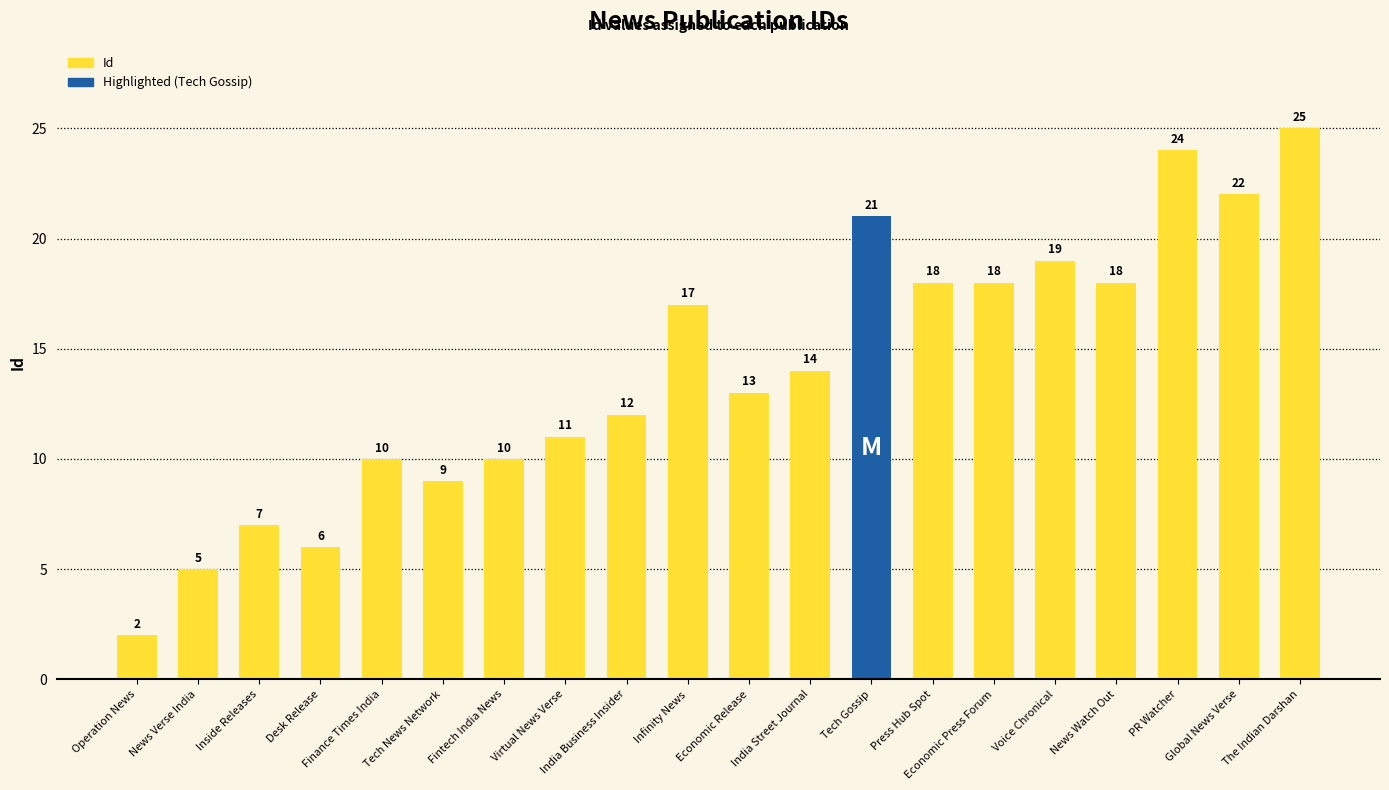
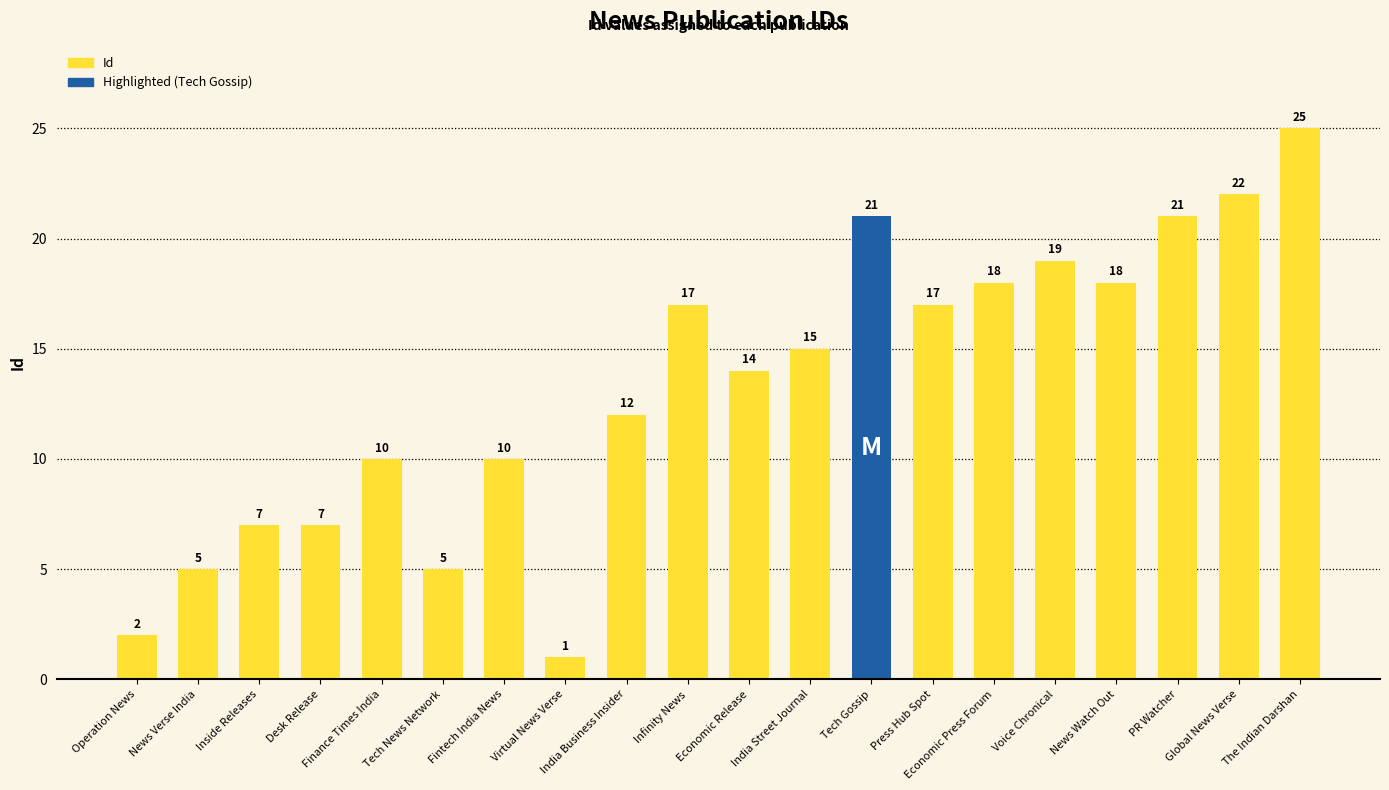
Desk Release: 6 -> 7
Tech News Network: 9 -> 5
Virtual News Verse: 11 -> 1
Economic Release: 13 -> 14
India Street Journal: 14 -> 15
Press Hub Spot: 18 -> 17
PR Watcher: 24 -> 21
